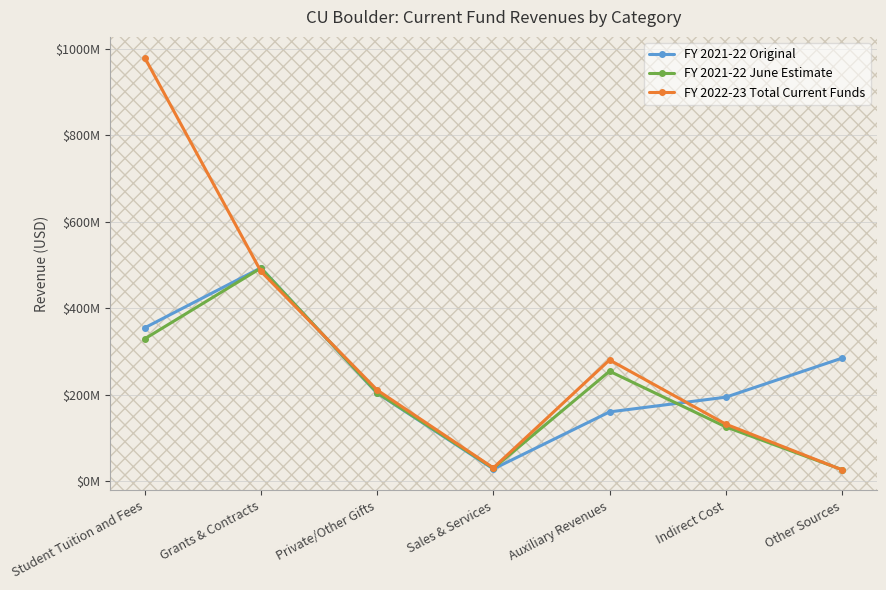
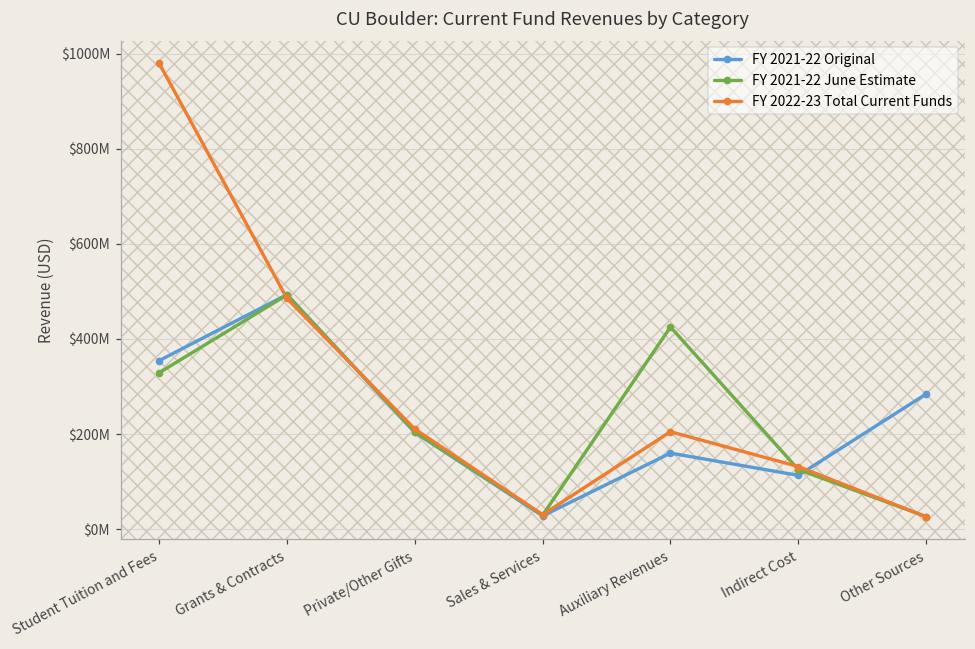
FY 2021-22 June Estimate, Auxiliary Revenues: $250000000 -> $430000000
FY 2022-23 Total Current Funds, Auxiliary Revenues: $280000000 -> $200000000
FY 2021-22 Original, Indirect Cost: $190000000 -> $110000000
